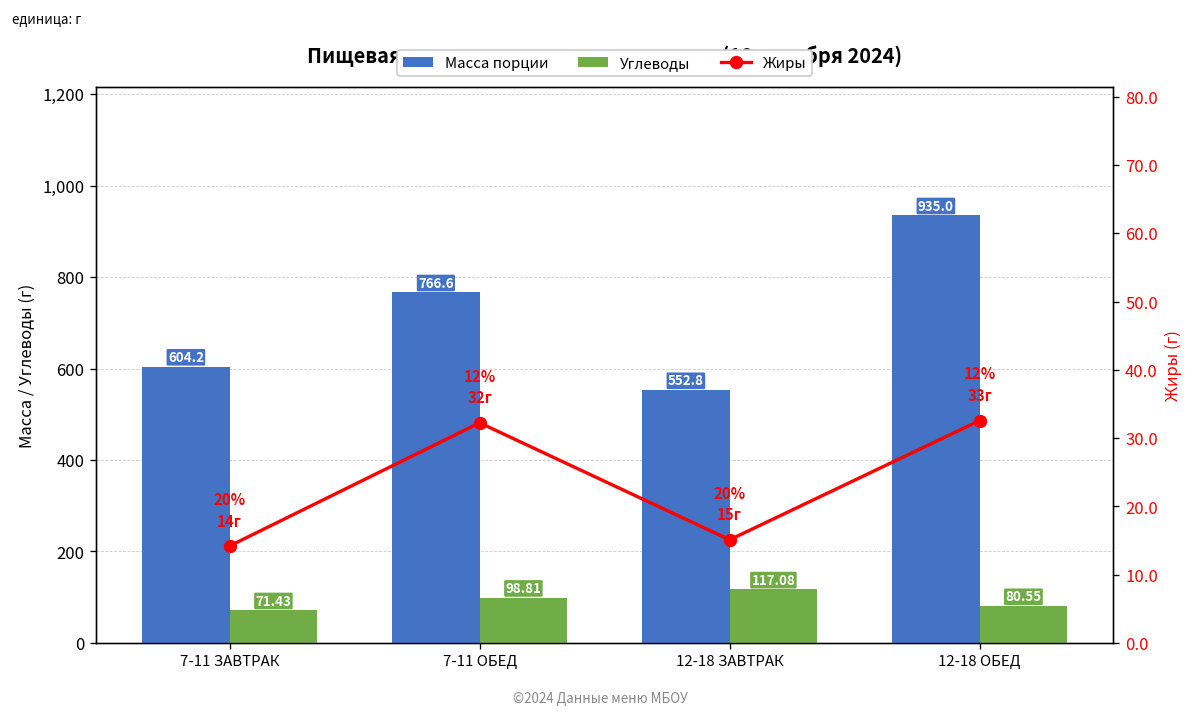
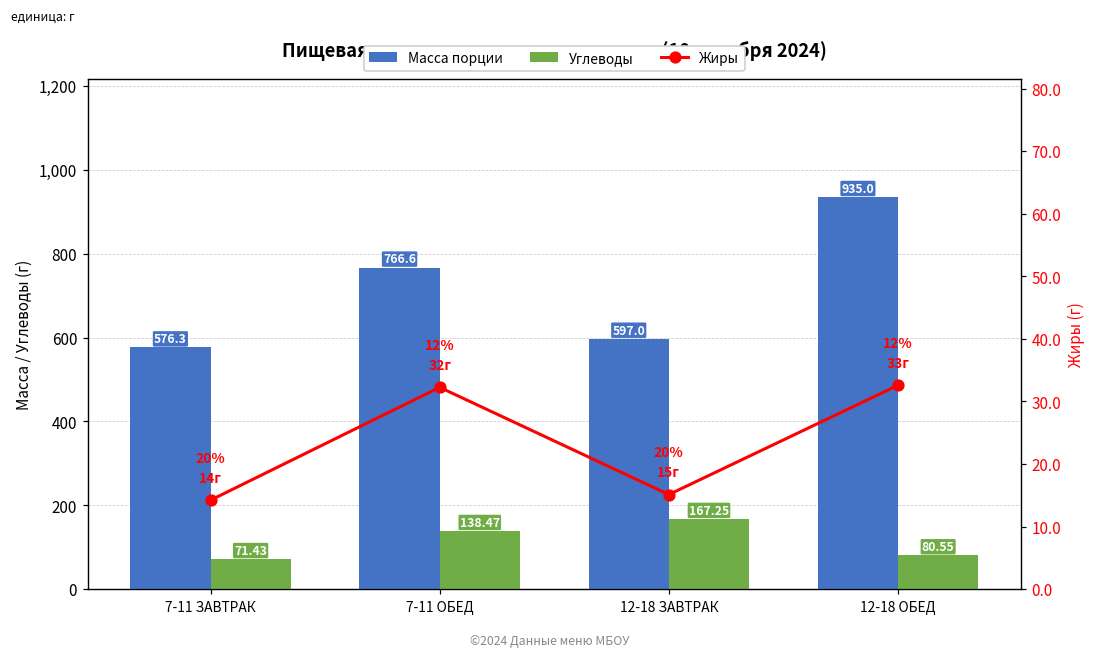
Масса порции, 7-11 ЗАВТРАК: 604.2 -> 576.3
Углеводы, 7-11 ОБЕД: 98.81 -> 138.47
Масса порции, 12-18 ЗАВТРАК: 552.8 -> 597.0
Углеводы, 12-18 ЗАВТРАК: 117.08 -> 167.25
